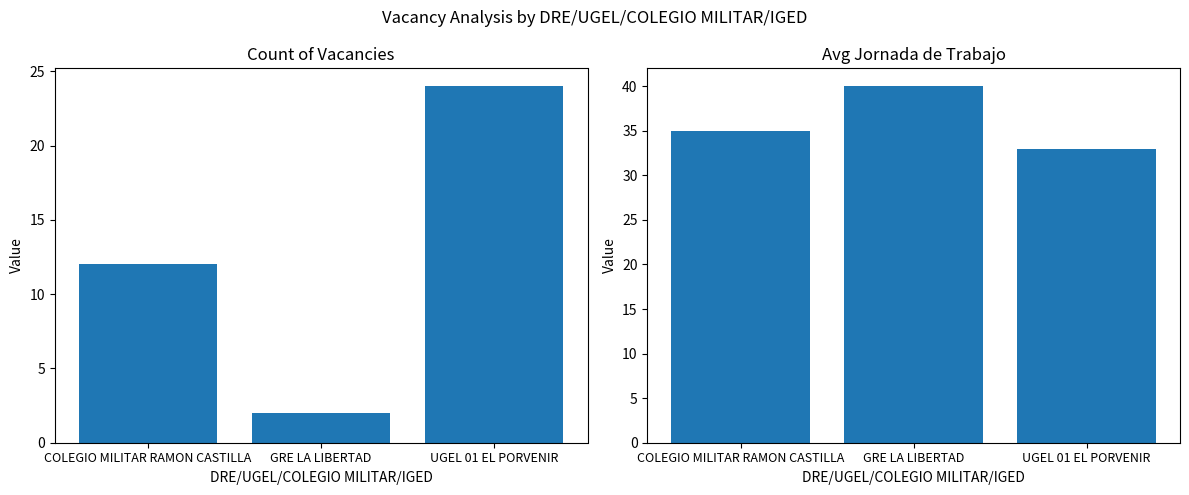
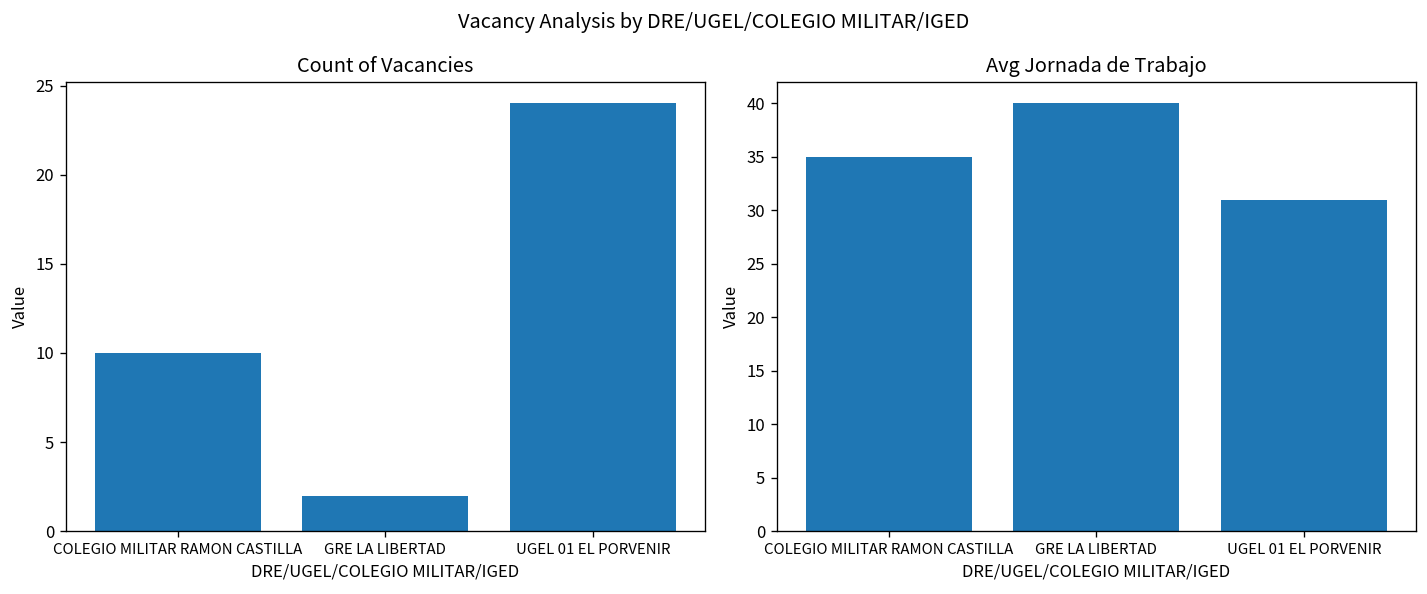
Count of Vacancies, COLEGIO MILITAR RAMON CASTILLA: 12 -> 10
Avg Jornada de Trabajo, UGEL 01 EL PORVENIR: 33 -> 31
